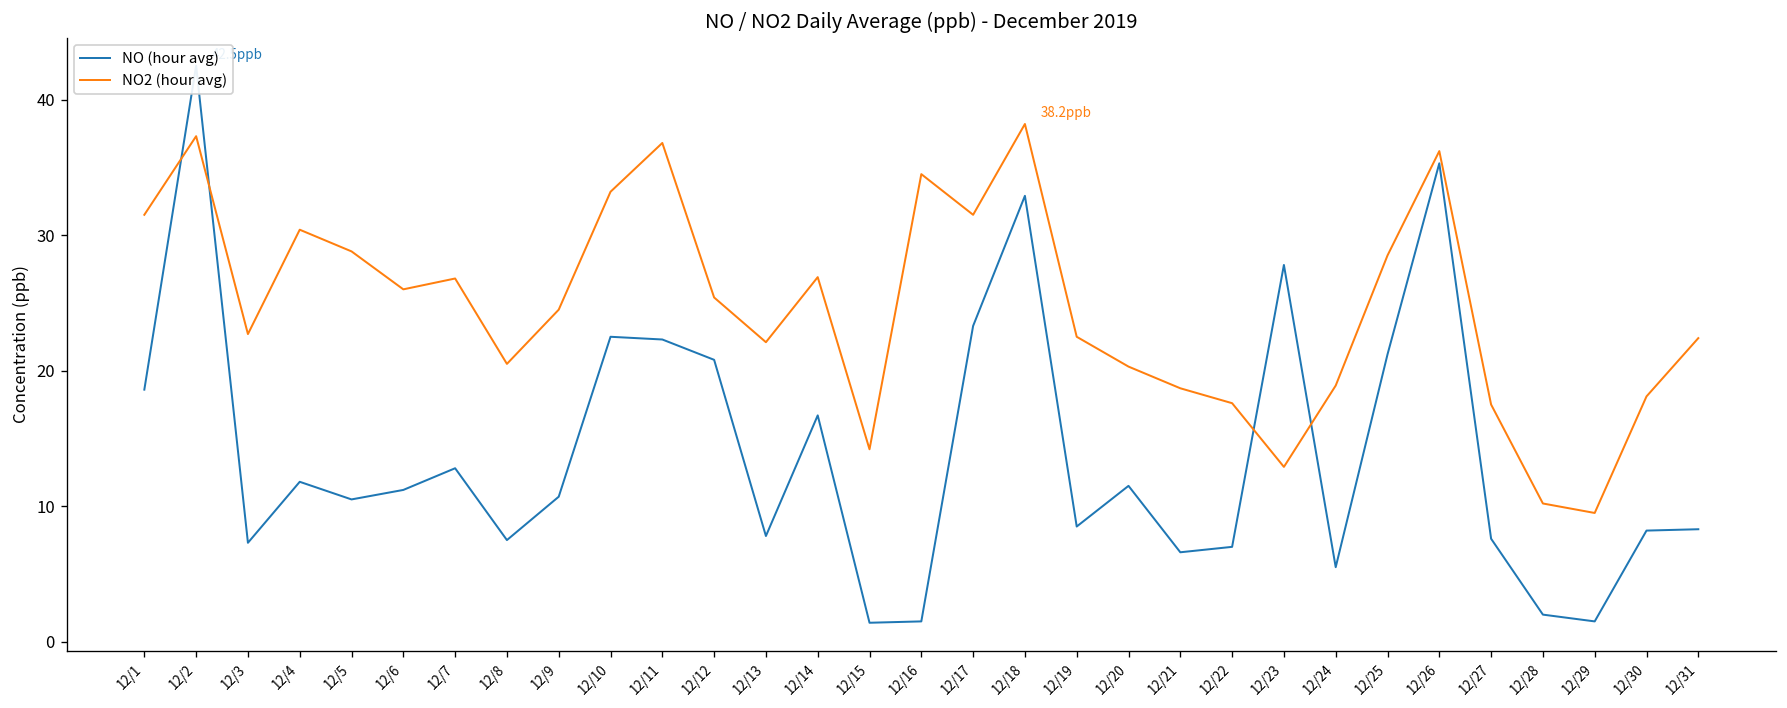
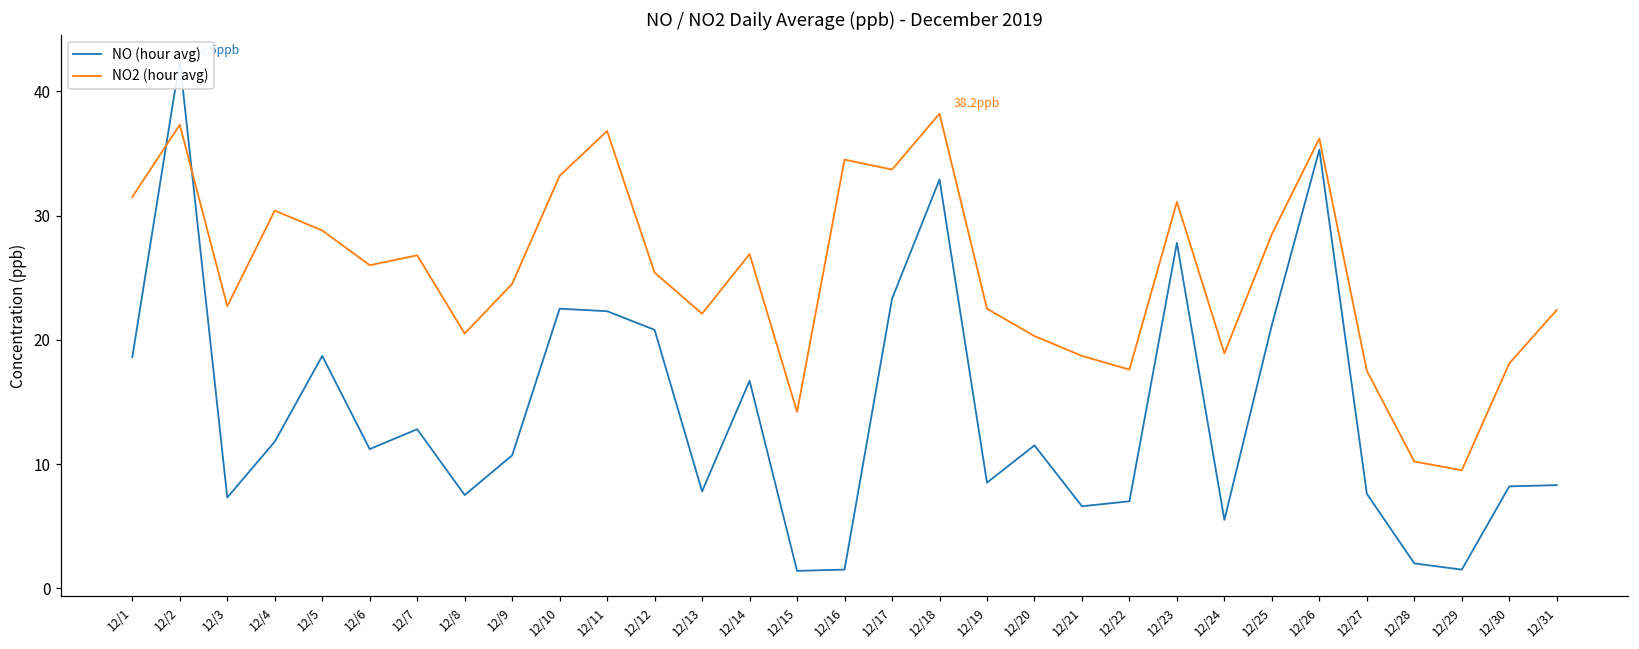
NO (hour avg), 12/5: 10.5 -> 18.7
NO2 (hour avg), 12/17: 31.5 -> 33.7
NO2 (hour avg), 12/23: 12.9 -> 31.1
